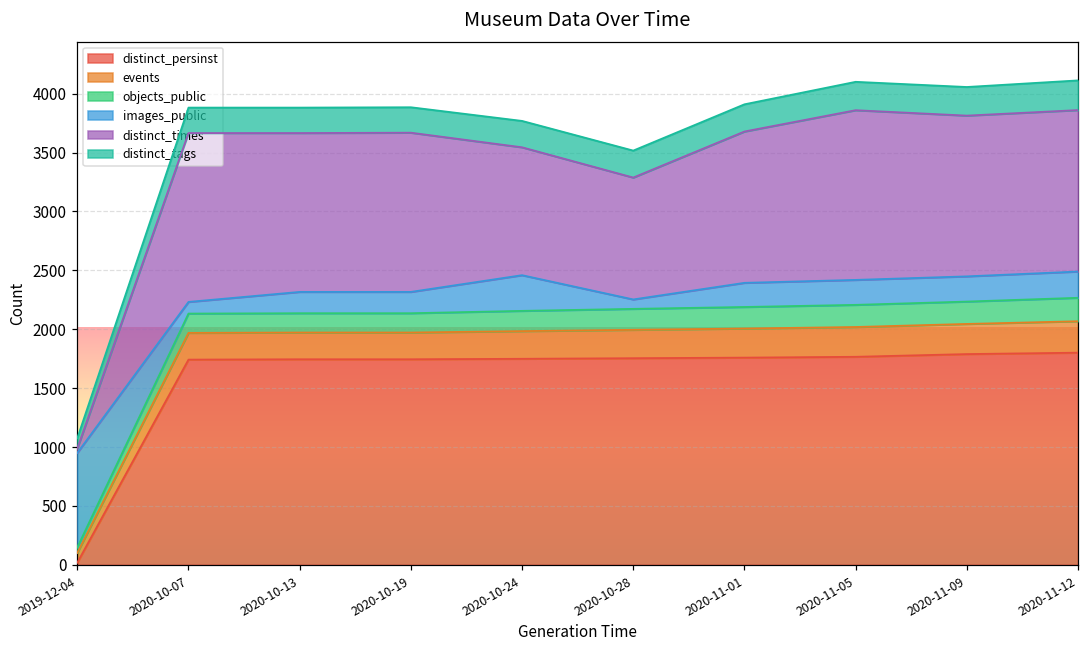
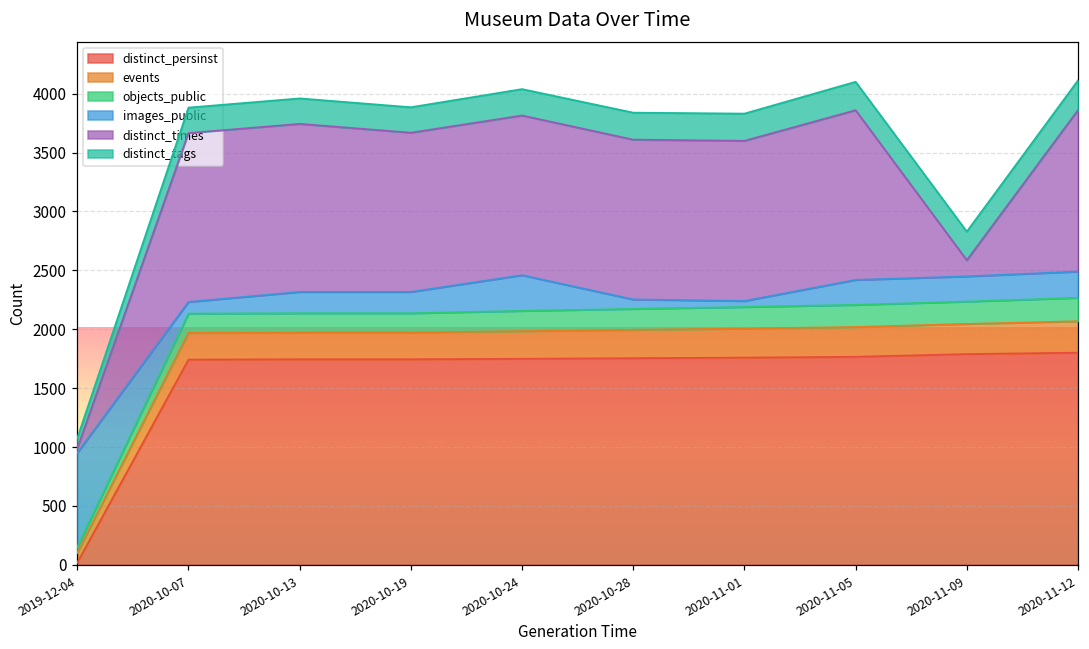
distinct_times, 2020-10-13: 1350 -> 1430
distinct_times, 2020-10-24: 1090 -> 1360
distinct_times, 2020-10-28: 1040 -> 1360
images_public, 2020-11-01: 210 -> 50
distinct_times, 2020-11-01: 1290 -> 1360
distinct_times, 2020-11-09: 1370 -> 140
